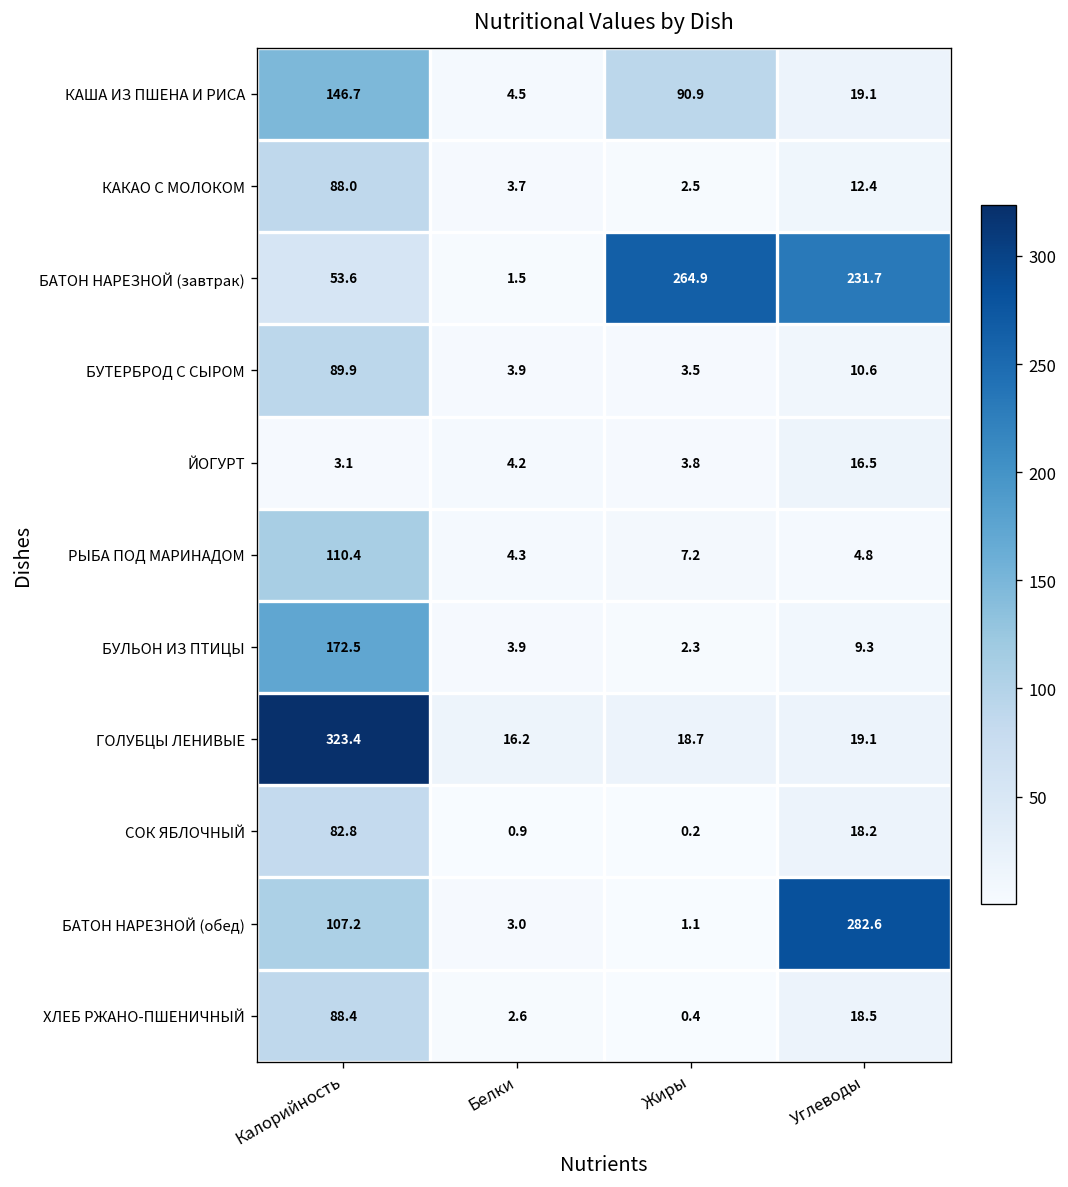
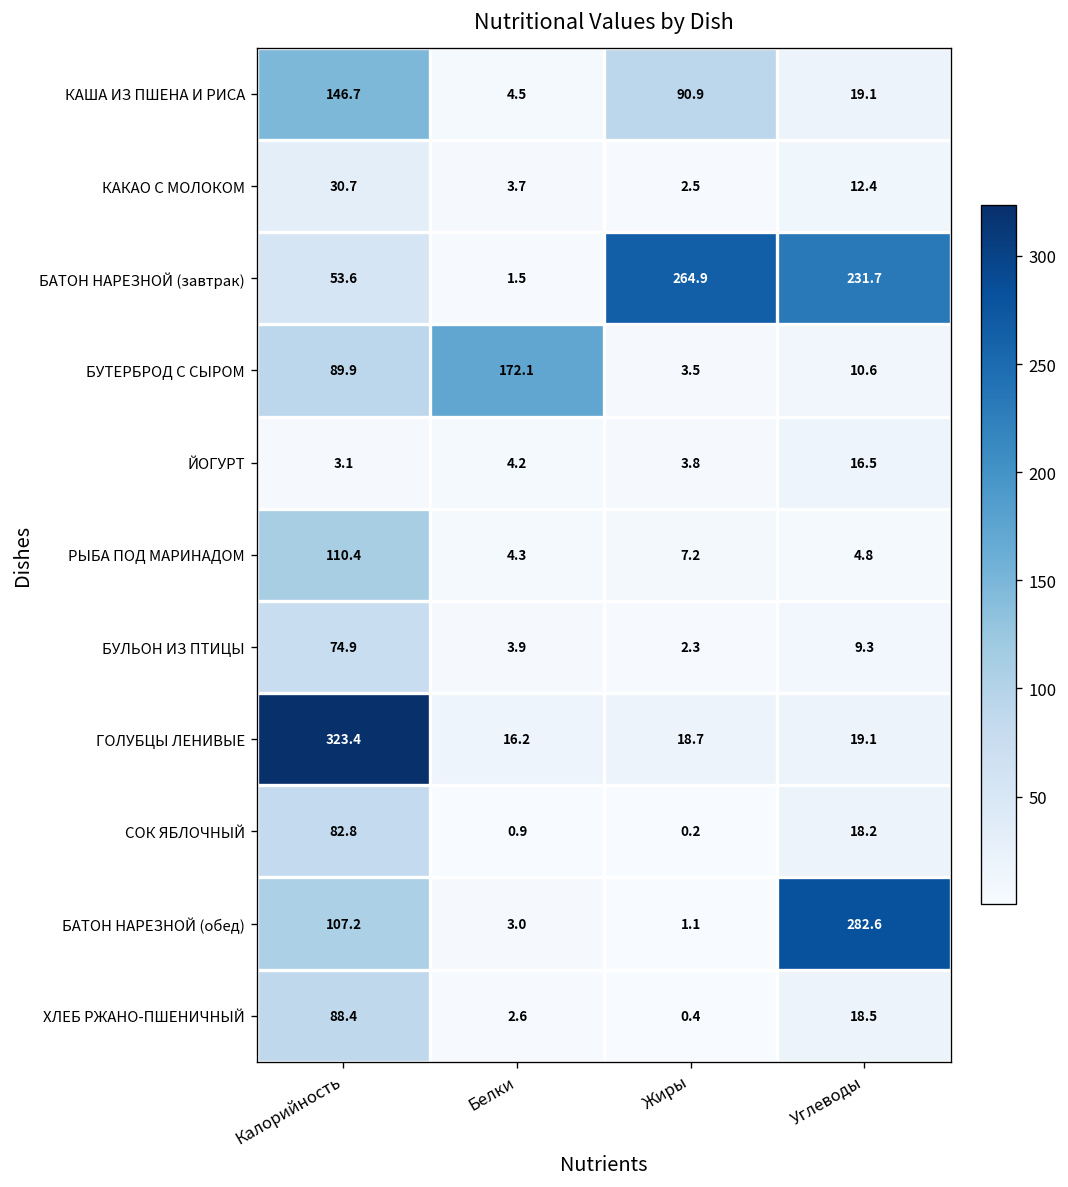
КАКАО С МОЛОКОМ, Калорийность: 88.0 -> 30.7
БУТЕРБРОД С СЫРОМ, Белки: 3.9 -> 172.1
БУЛЬОН ИЗ ПТИЦЫ, Калорийность: 172.5 -> 74.9
